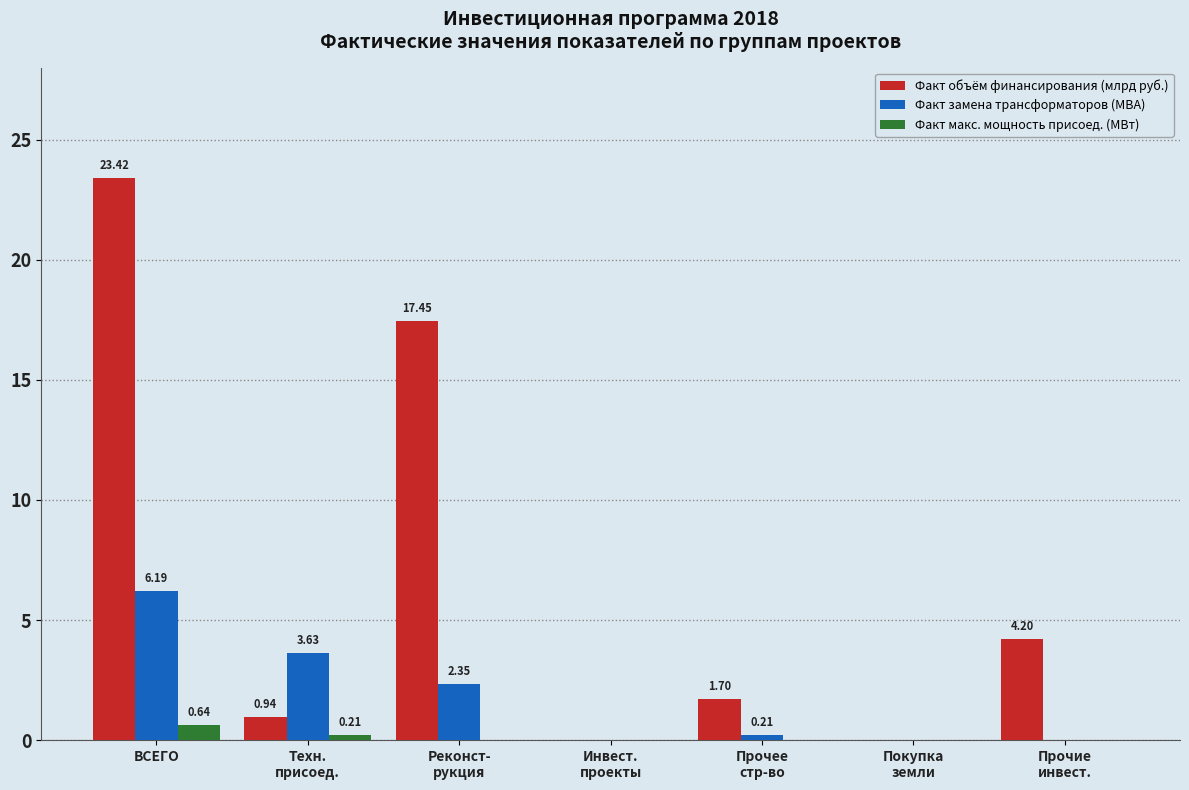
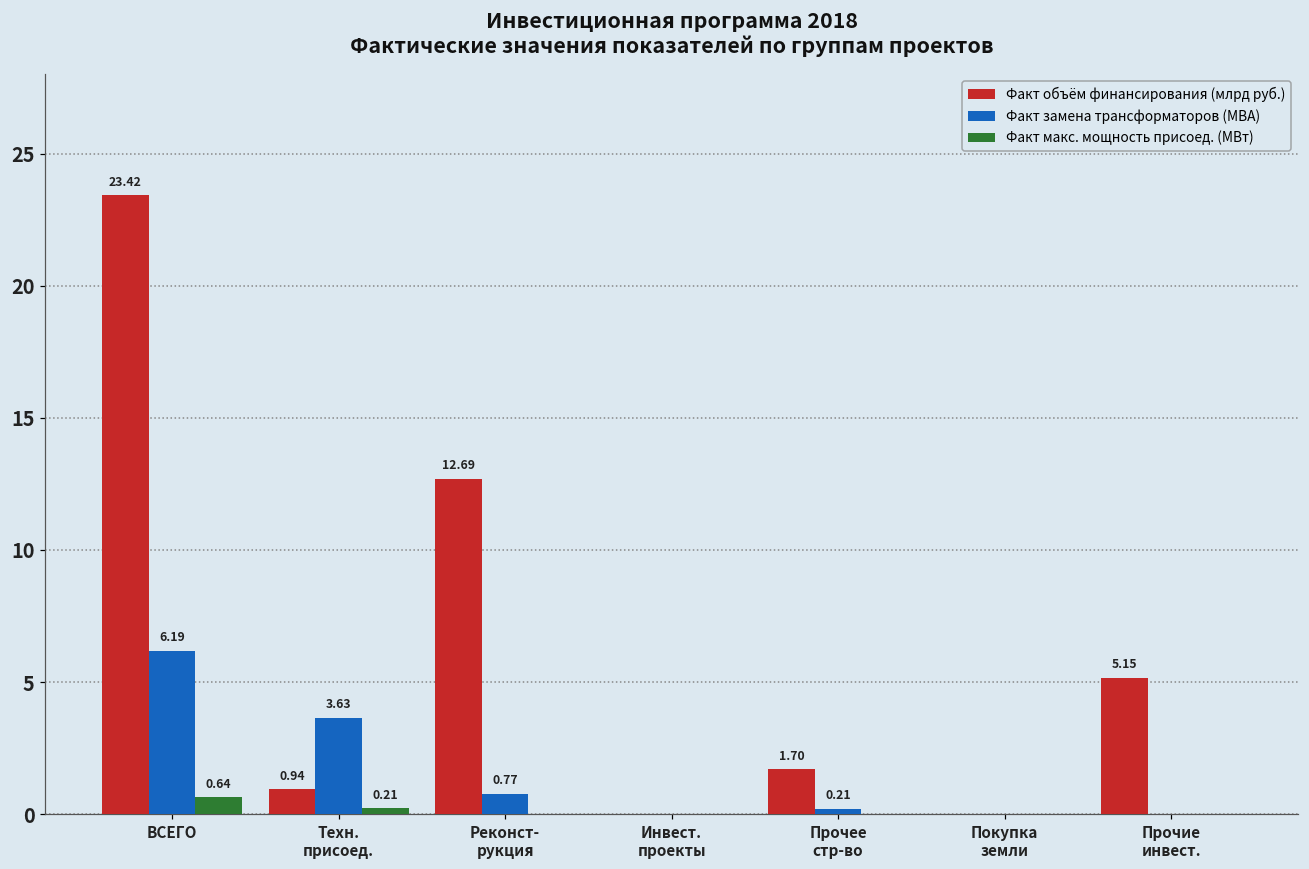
Факт объём финансирования (млрд руб.), Реконст- рукция: 17.45 -> 12.69
Факт замена трансформаторов (МВА), Реконст- рукция: 2.35 -> 0.77
Факт объём финансирования (млрд руб.), Прочие инвест.: 4.20 -> 5.15
